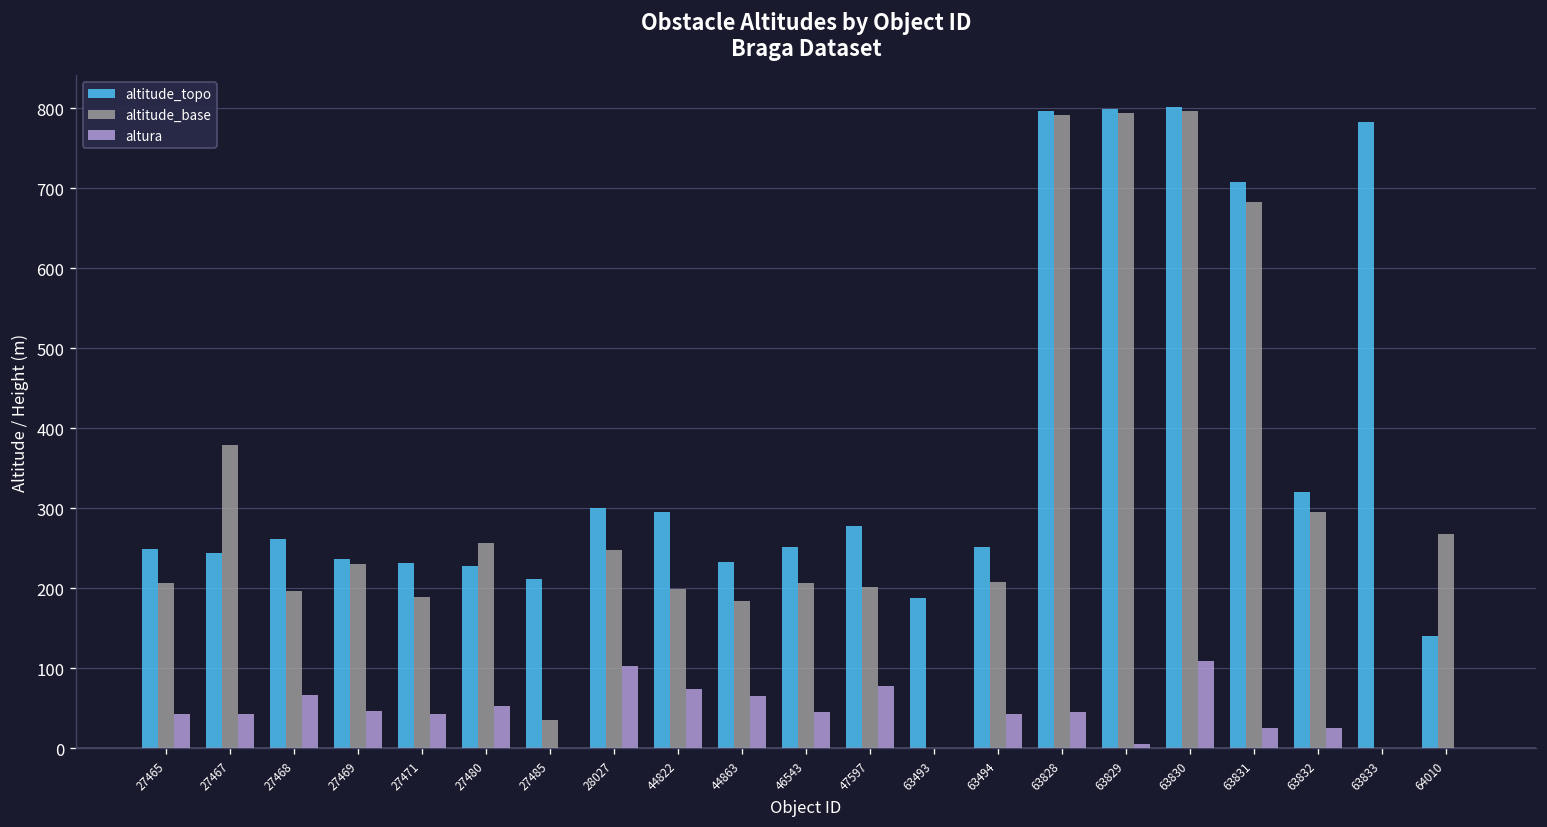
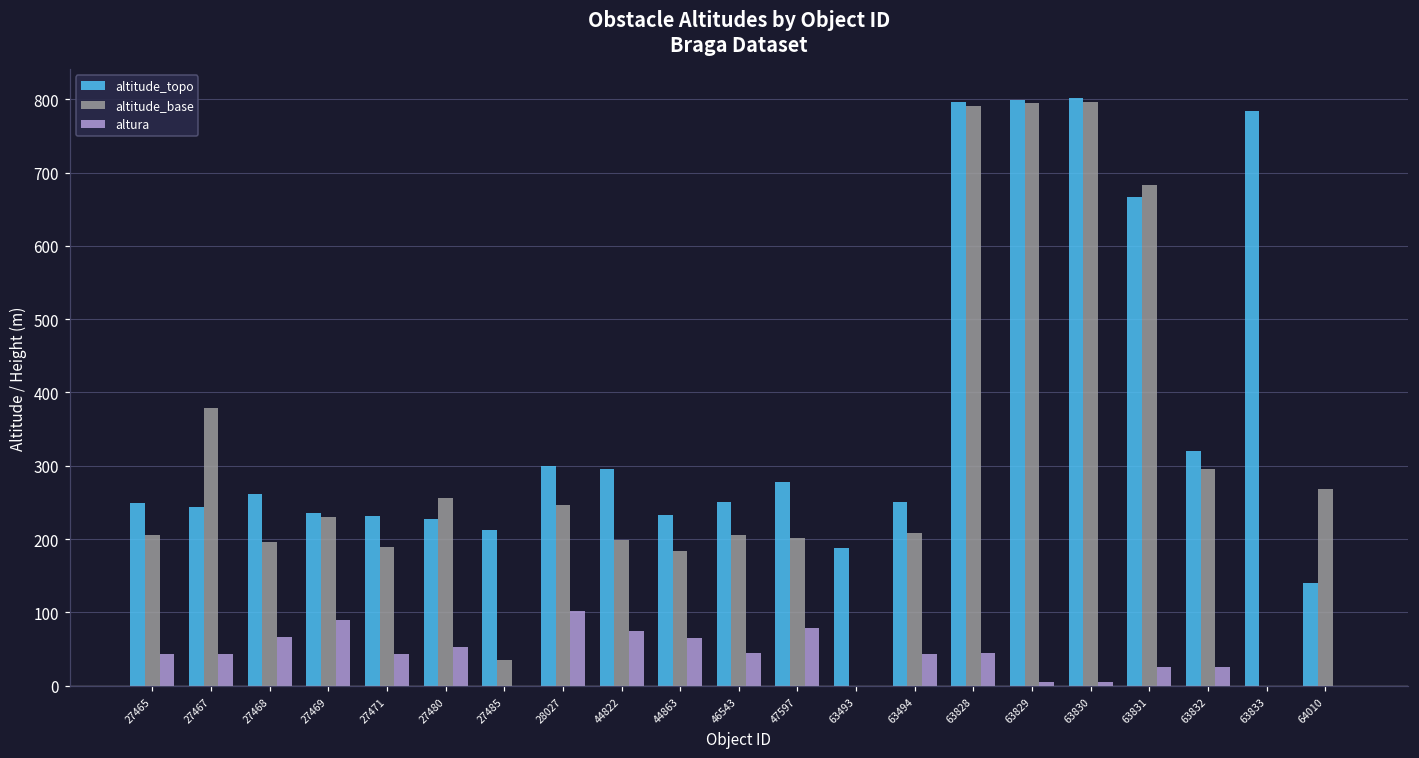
altura, 27469: 50 -> 90
altura, 63830: 110 -> 10
altitude_topo, 63831: 710 -> 670
